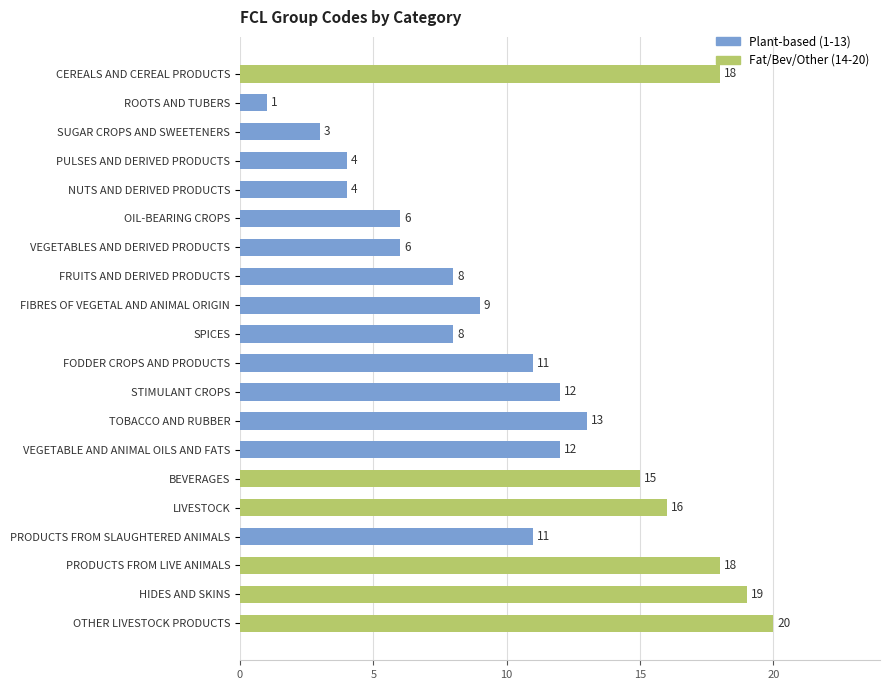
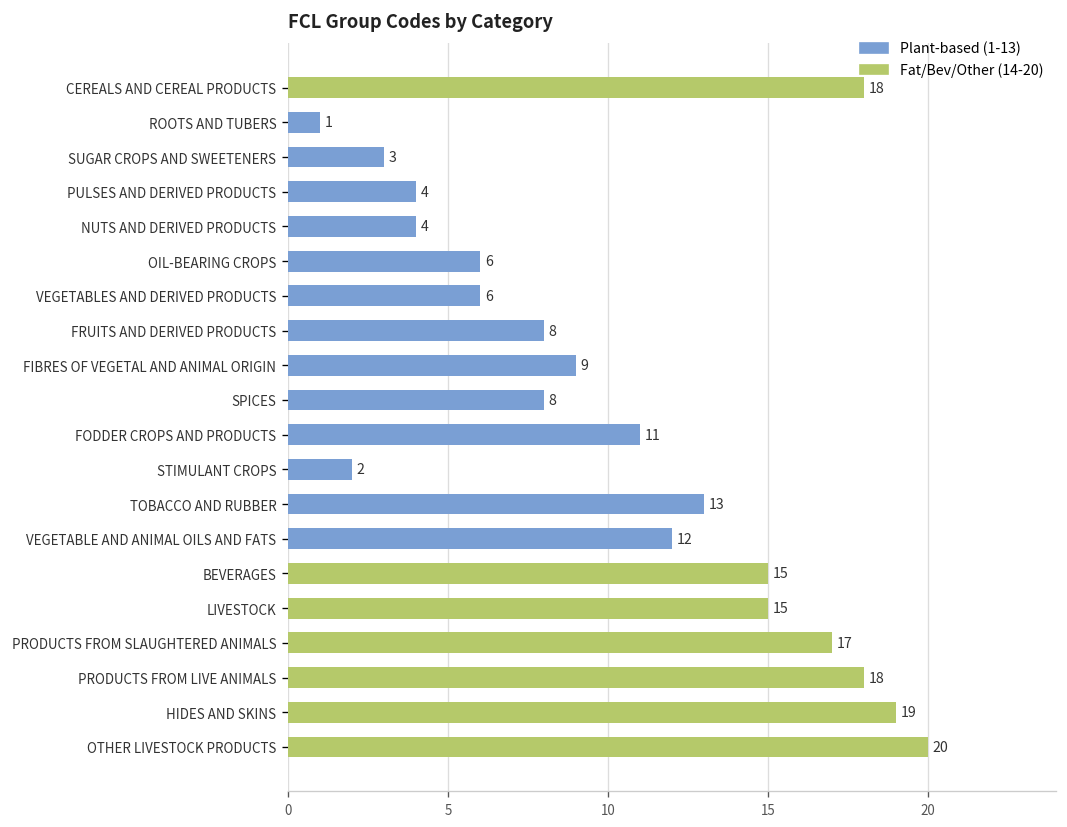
STIMULANT CROPS: 12 -> 2
LIVESTOCK: 16 -> 15
PRODUCTS FROM SLAUGHTERED ANIMALS: 11 -> 17
